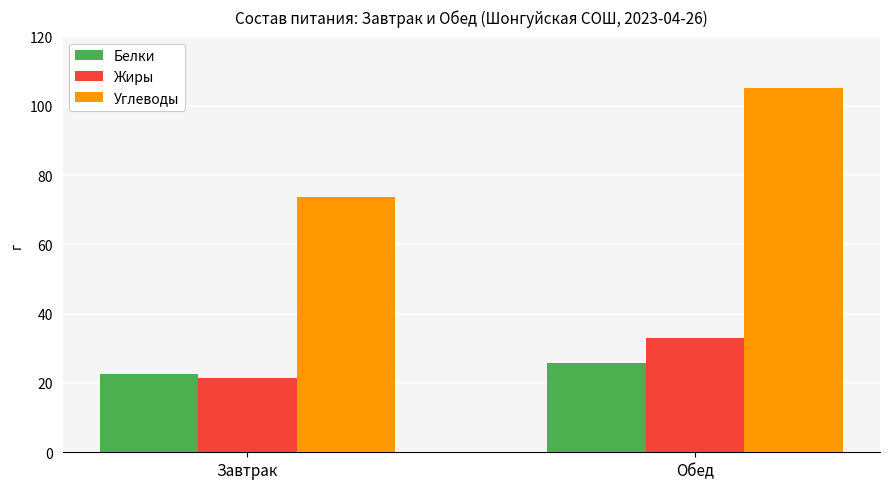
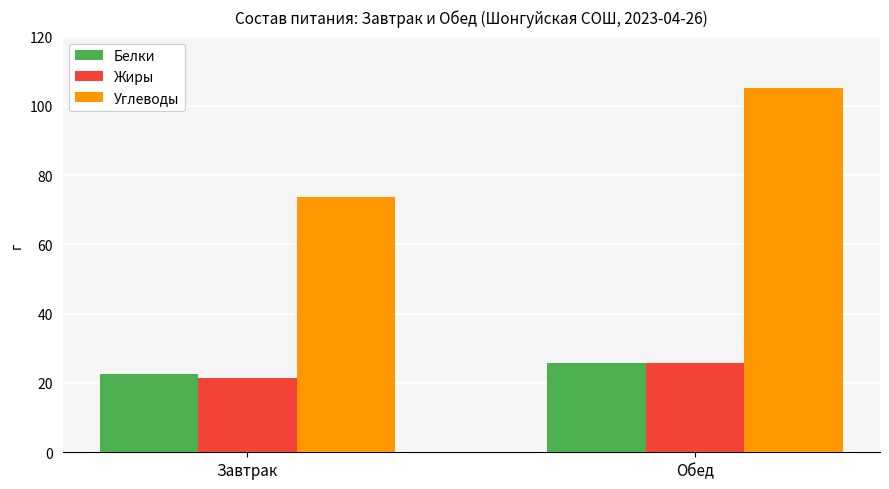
Жиры, Обед: 33 -> 26
